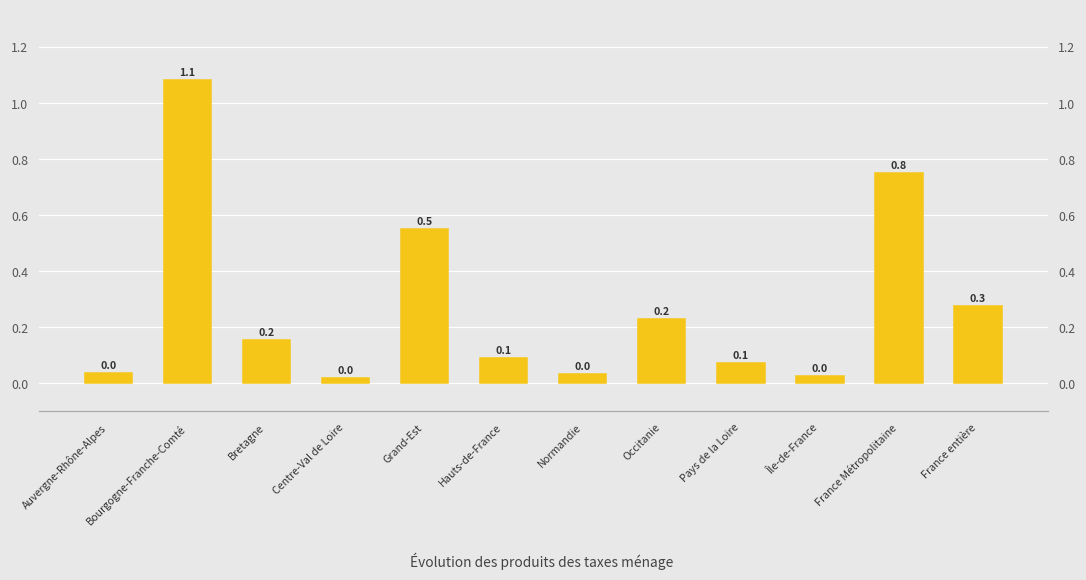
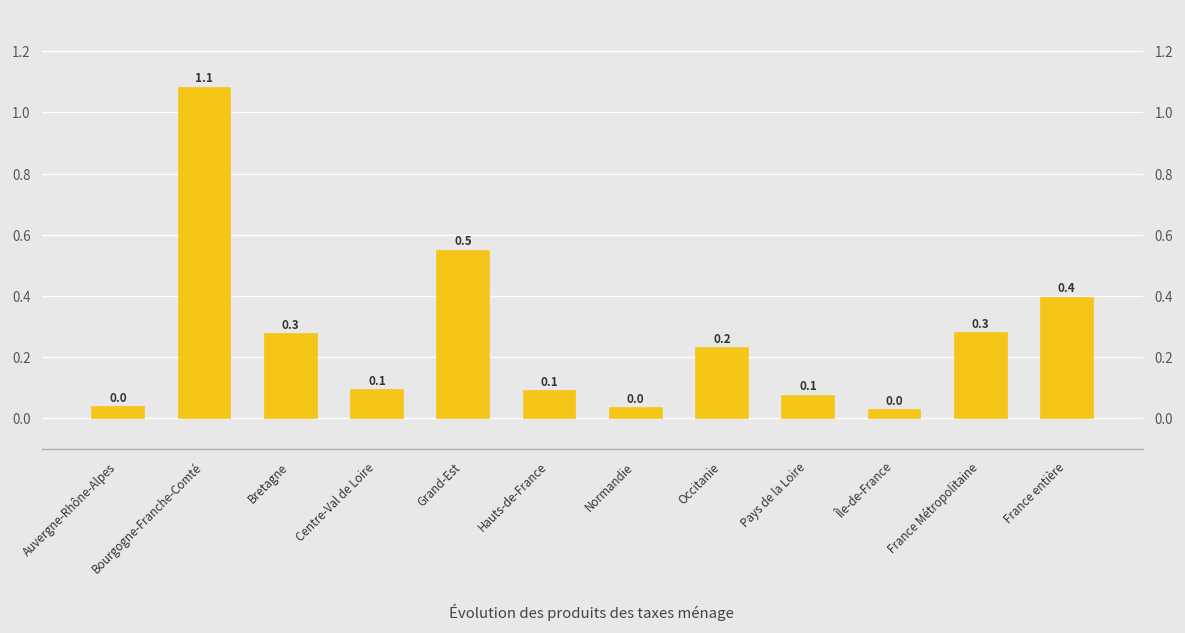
Bretagne: 0.2 -> 0.3
Centre-Val de Loire: 0.0 -> 0.1
France Métropolitaine: 0.8 -> 0.3
France entière: 0.3 -> 0.4
